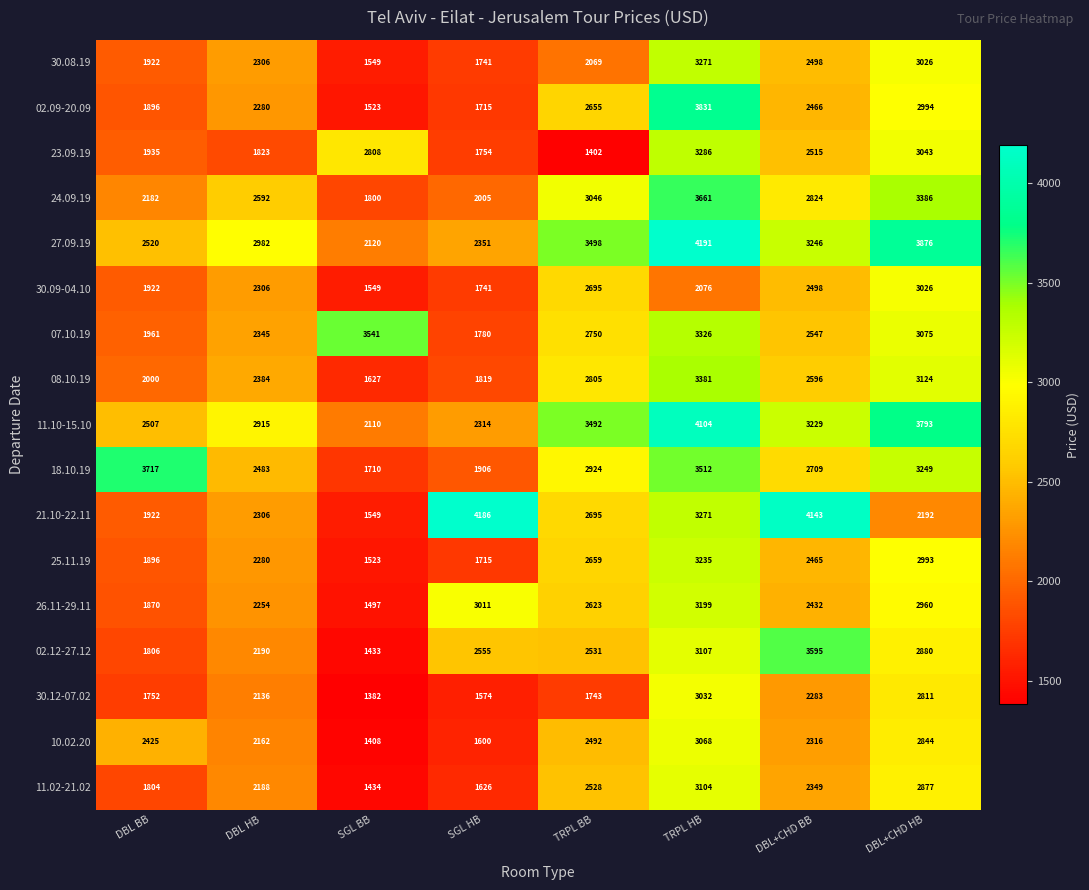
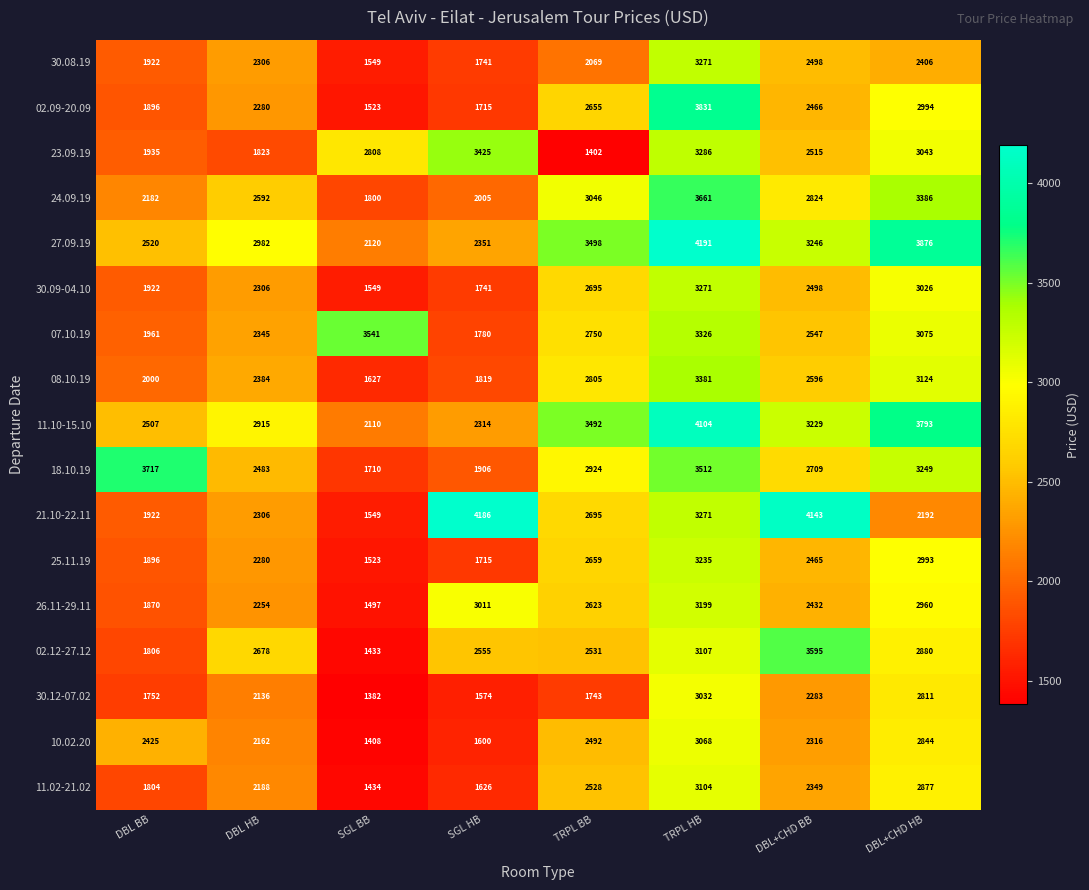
30.08.19, DBL+CHD HB: 3026 -> 2406
23.09.19, SGL HB: 1754 -> 3425
30.09-04.10, TRPL HB: 2076 -> 3271
02.12-27.12, DBL HB: 2190 -> 2678
